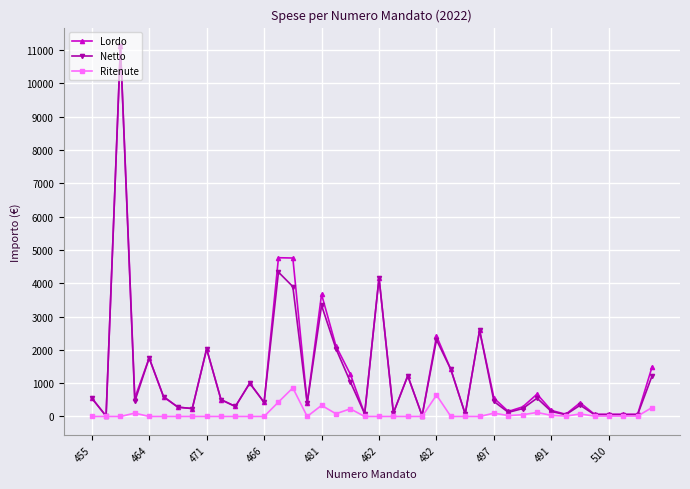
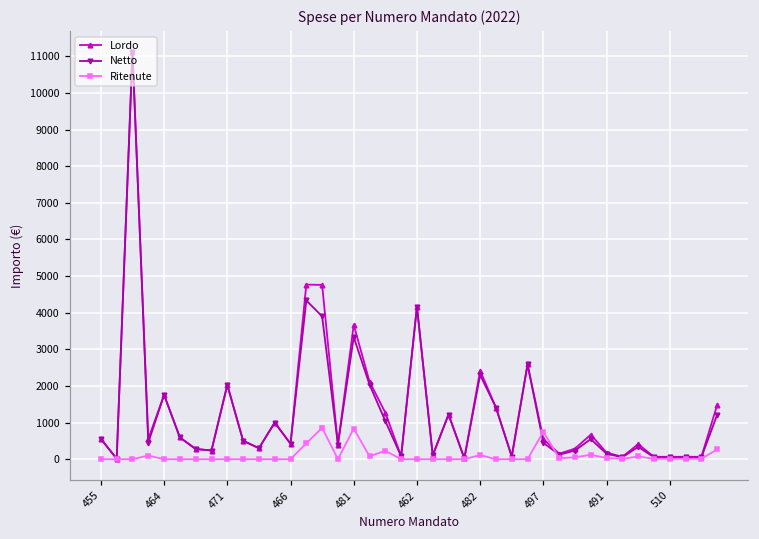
Ritenute, 481: 300 -> 800
Ritenute, 482: 600 -> 100
Ritenute, 497: 100 -> 800
